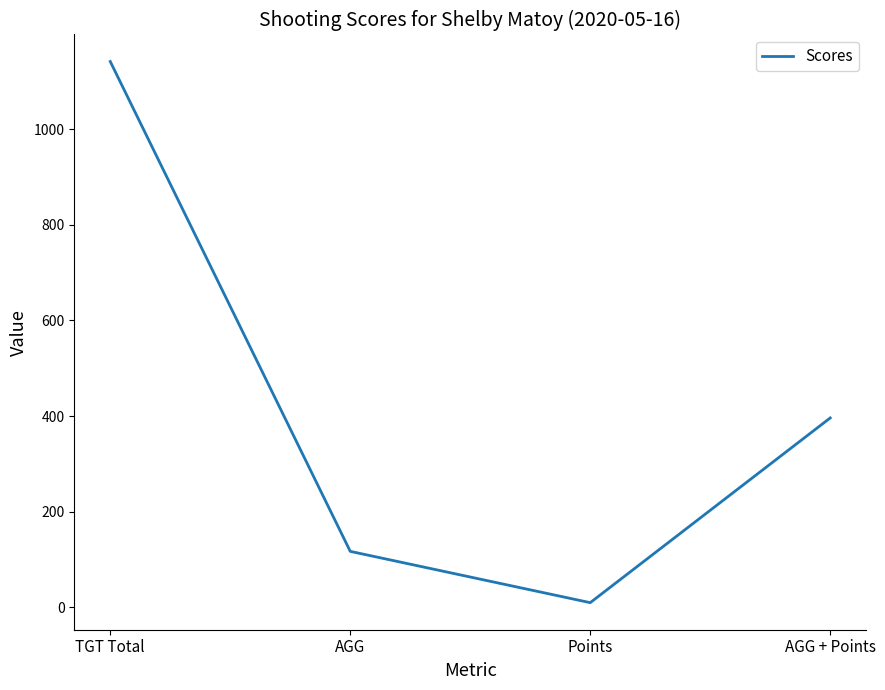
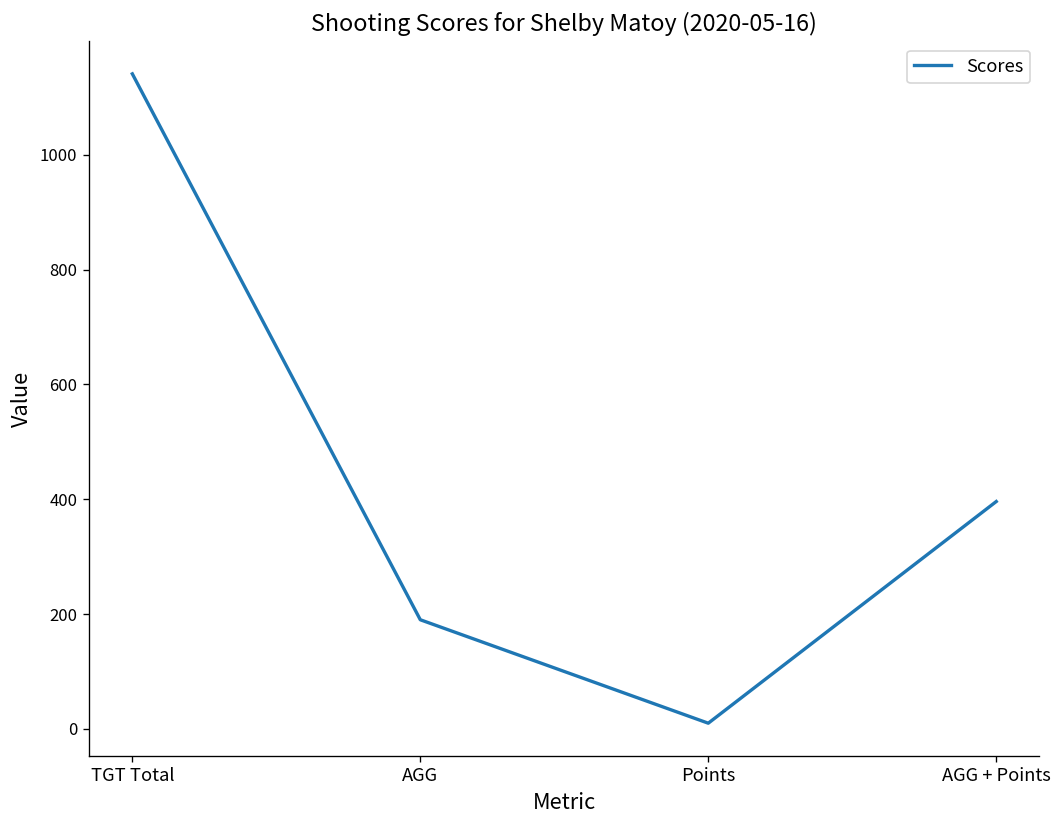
AGG: 120 -> 190
